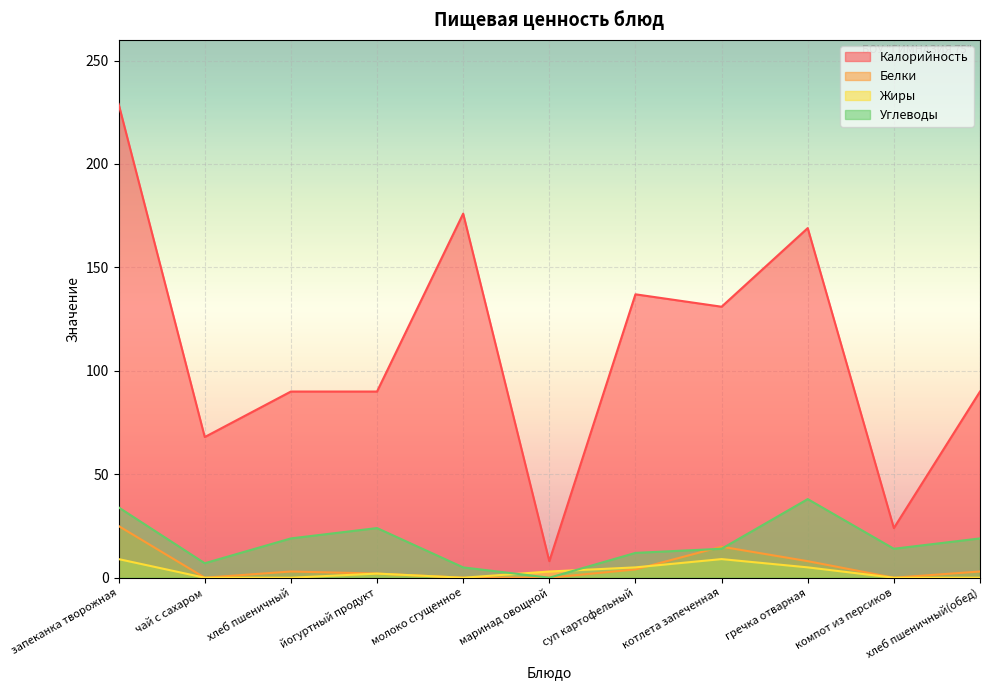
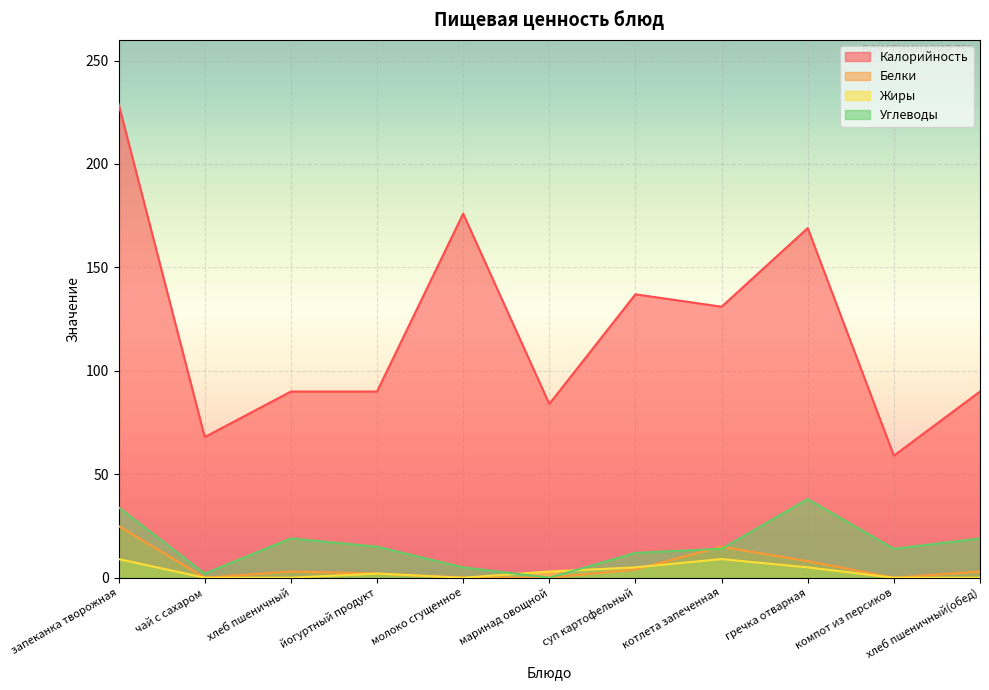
Углеводы, чай с сахаром: 7 -> 2
Углеводы, йогуртный продукт: 24 -> 15
Калорийность, маринад овощной: 8 -> 84
Калорийность, компот из персиков: 24 -> 59
